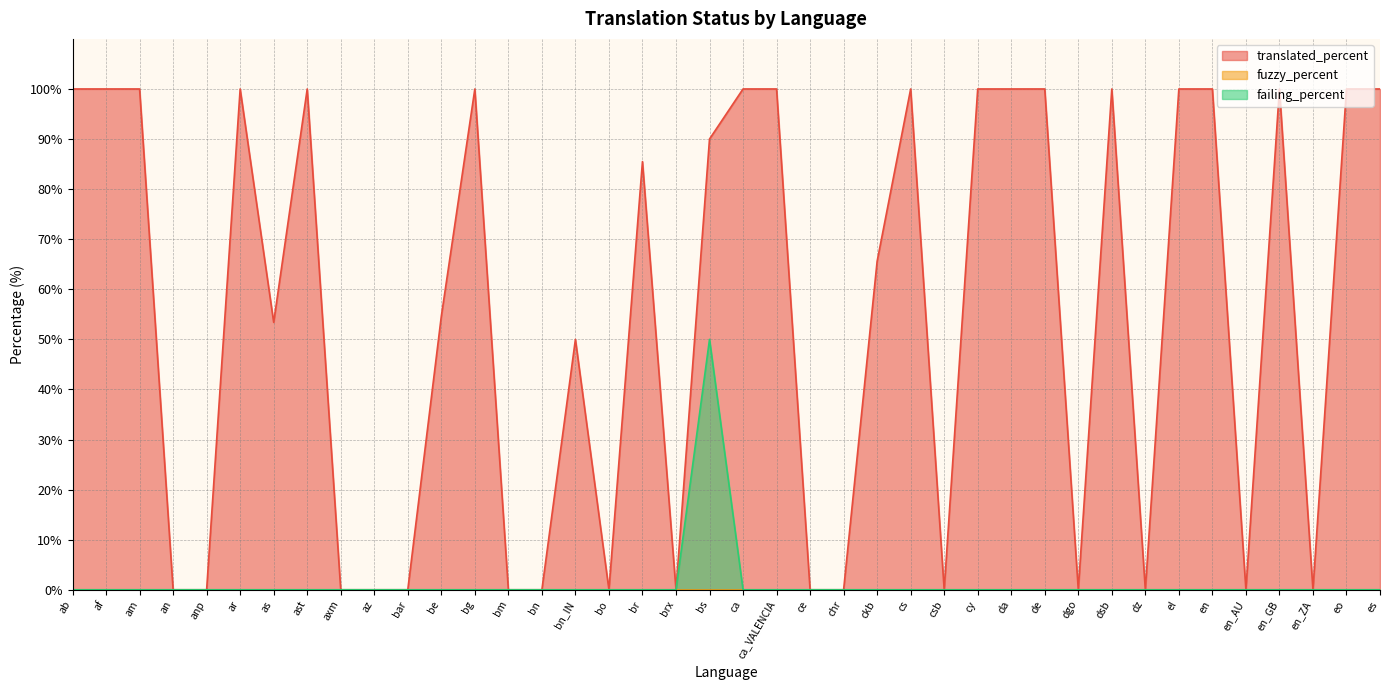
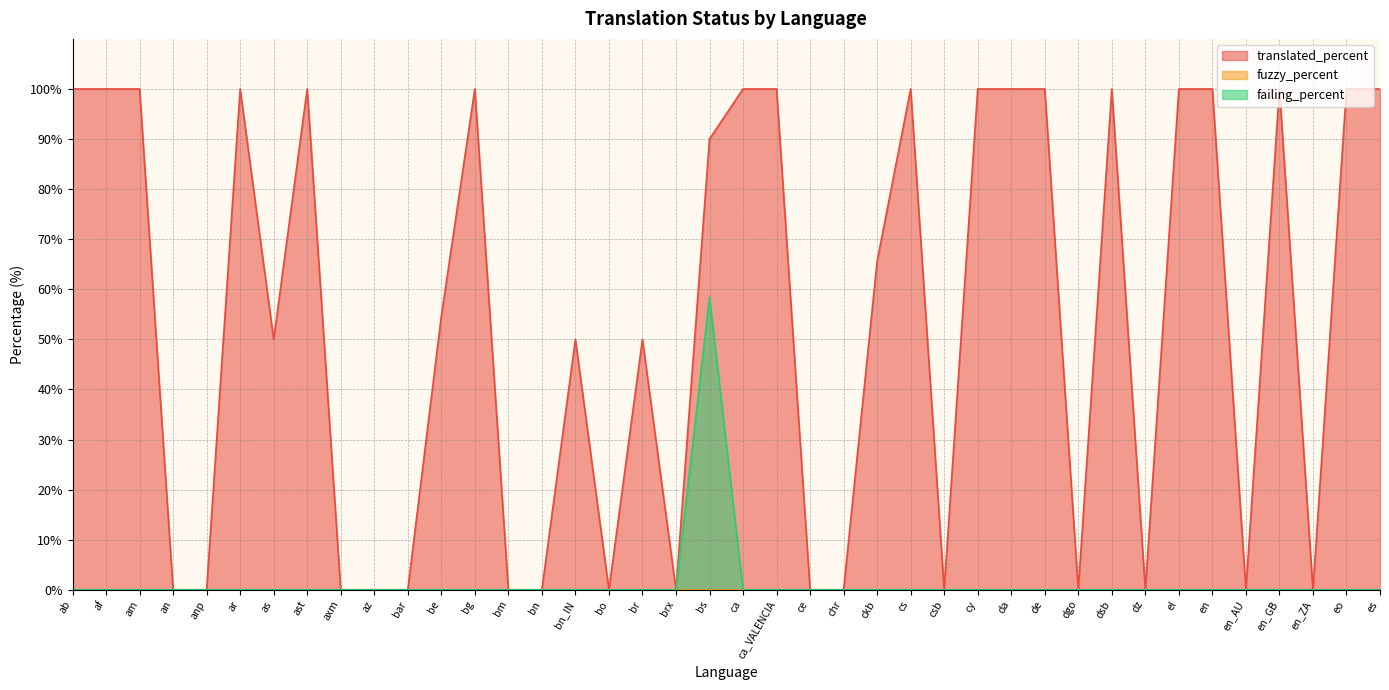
translated_percent, as: 53% -> 50%
translated_percent, br: 86% -> 50%
failing_percent, bs: 50% -> 58%
